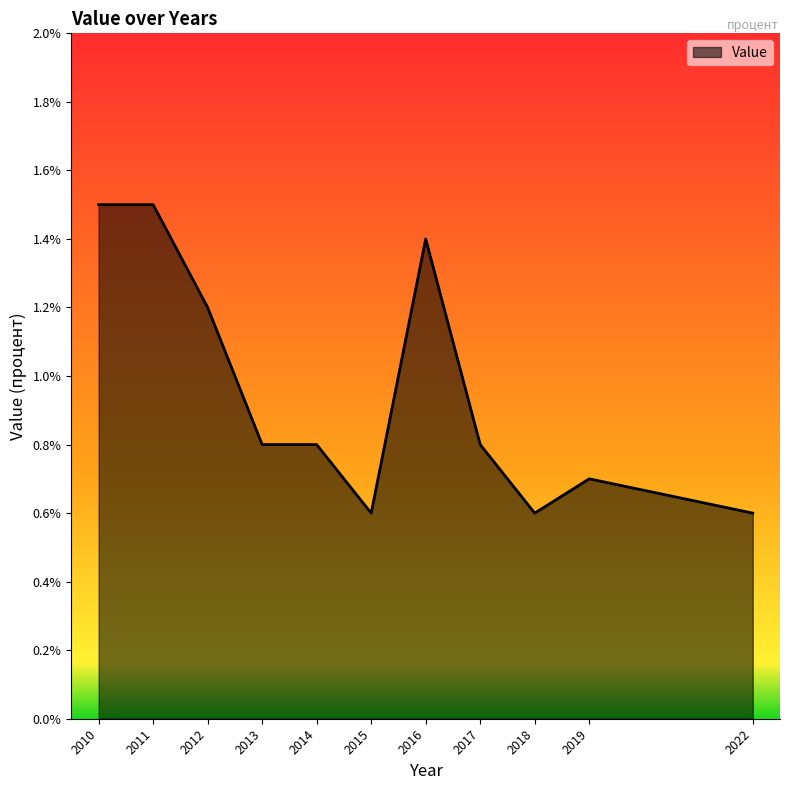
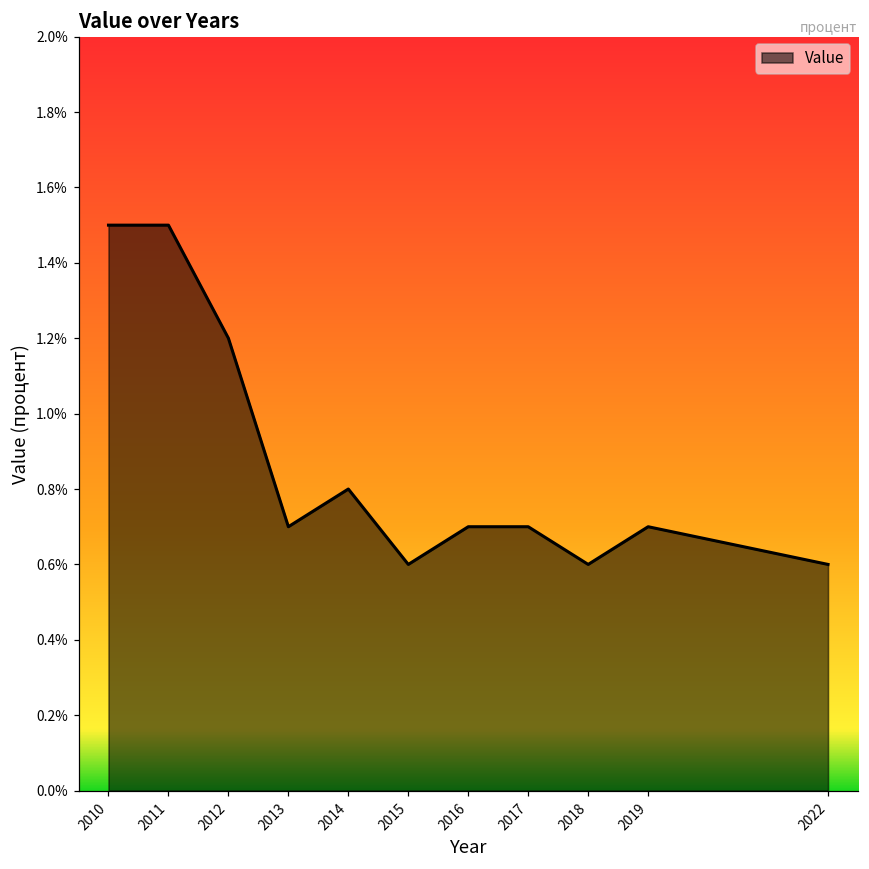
2013: 0.8% -> 0.7%
2016: 1.4% -> 0.7%
2017: 0.8% -> 0.7%
